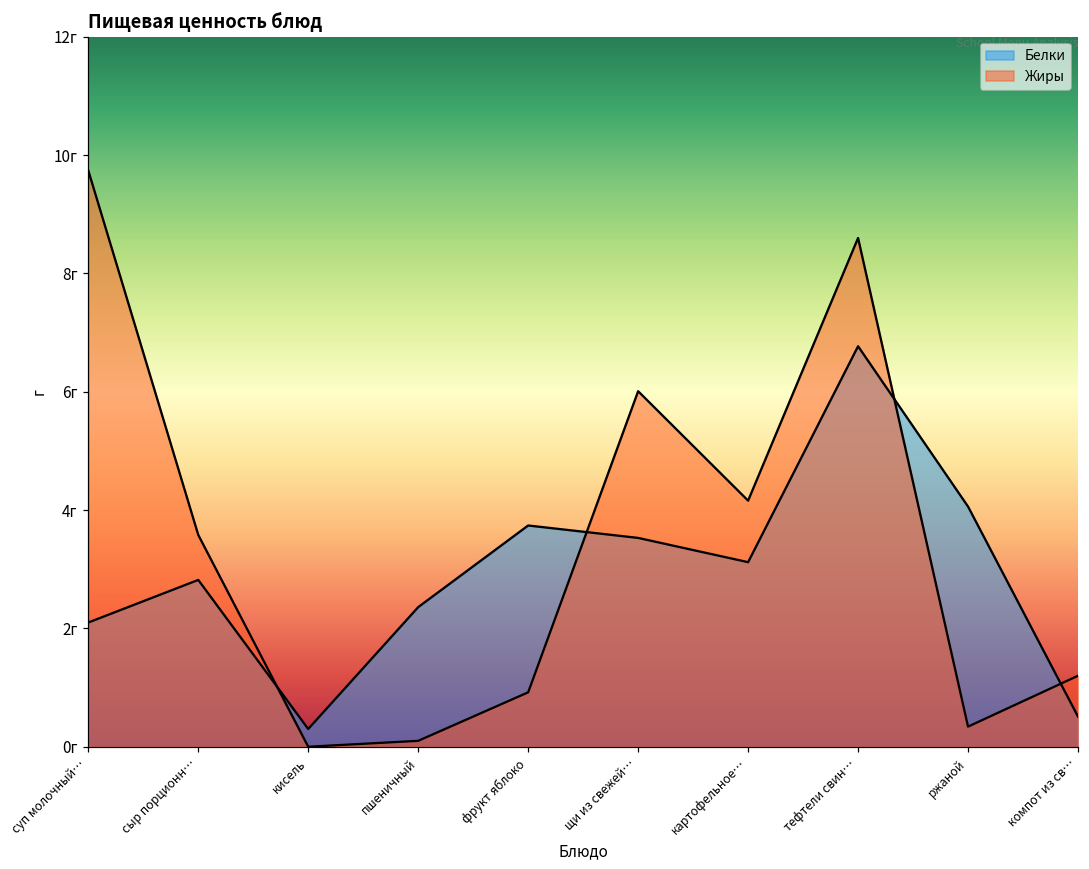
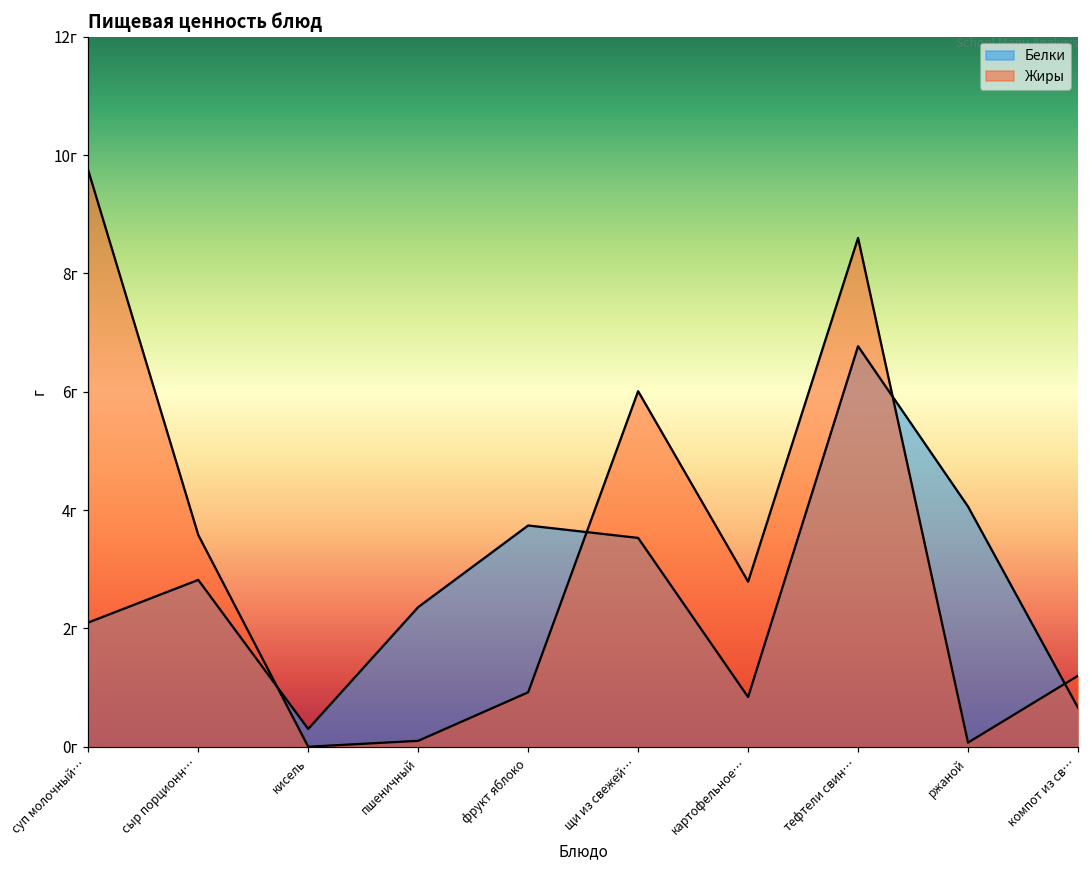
Белки, картофельное…: 3.1г -> 0.8г
Жиры, картофельное…: 4.2г -> 2.8г
Жиры, ржаной: 0.3г -> 0.1г
Белки, компот из св…: 0.5г -> 0.7г
